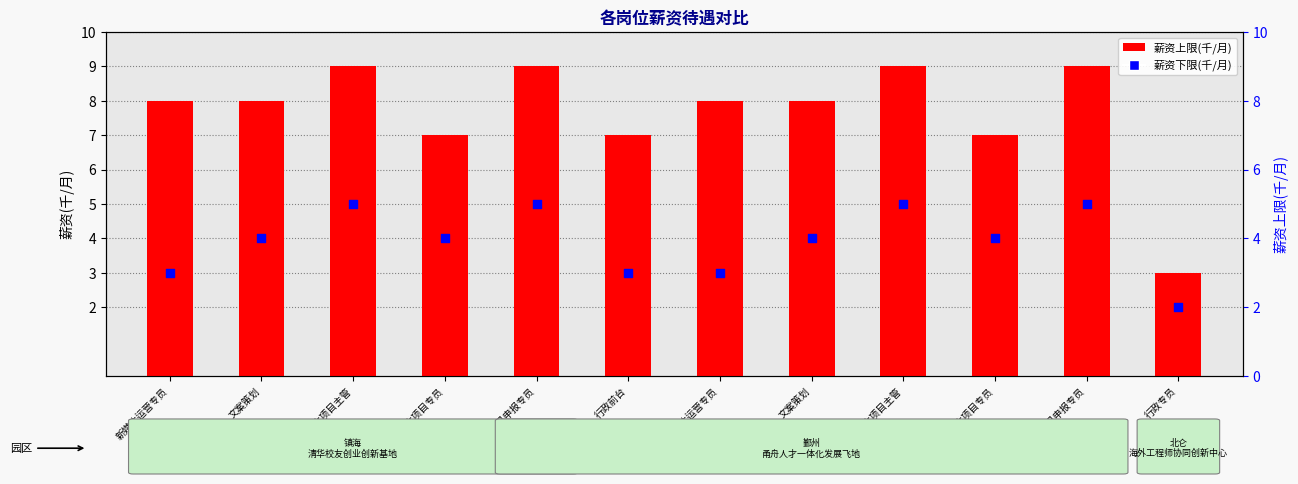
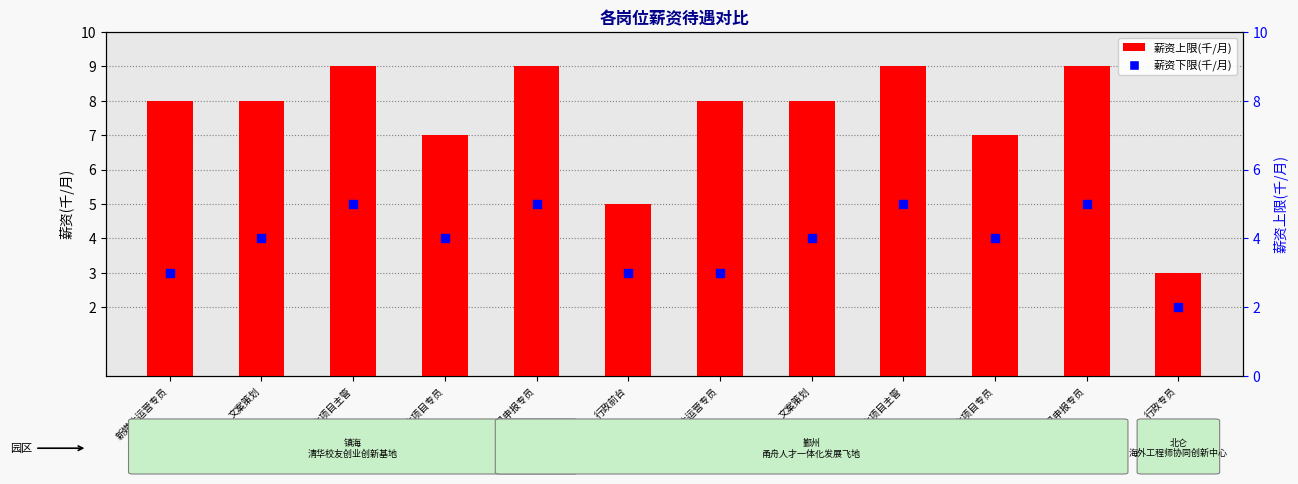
薪资上限(千/月), 行政前台: 7 -> 5
